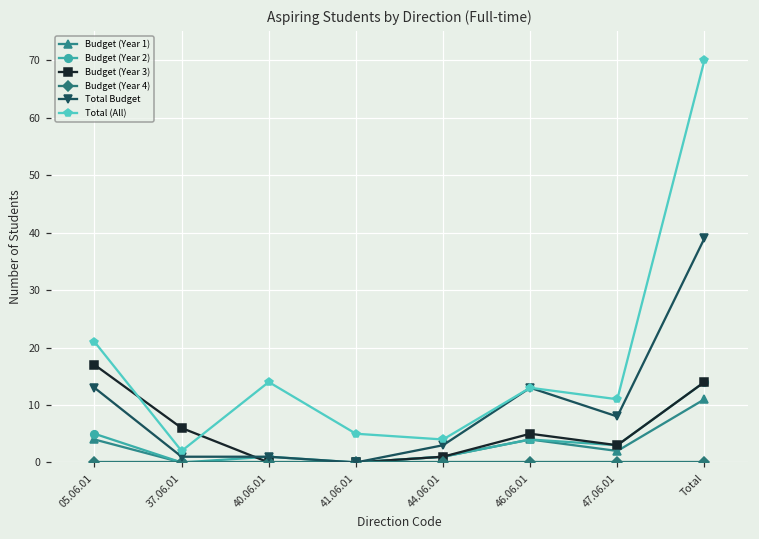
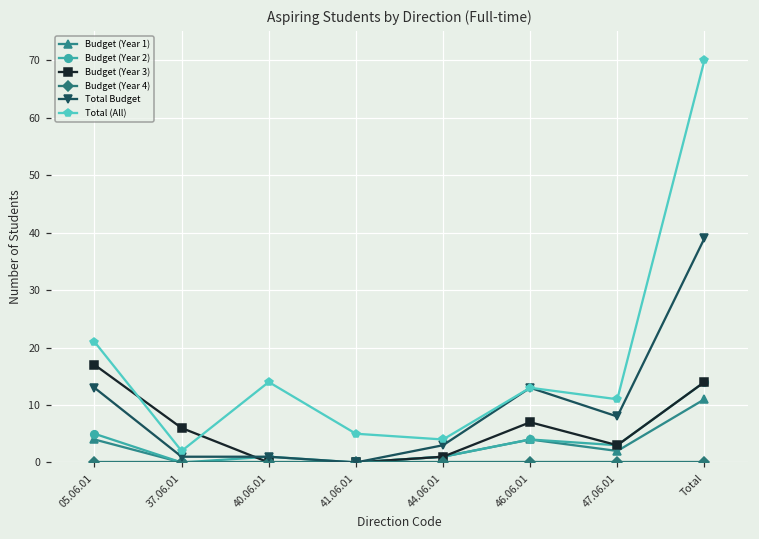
Budget (Year 3), 46.06.01: 5 -> 7
